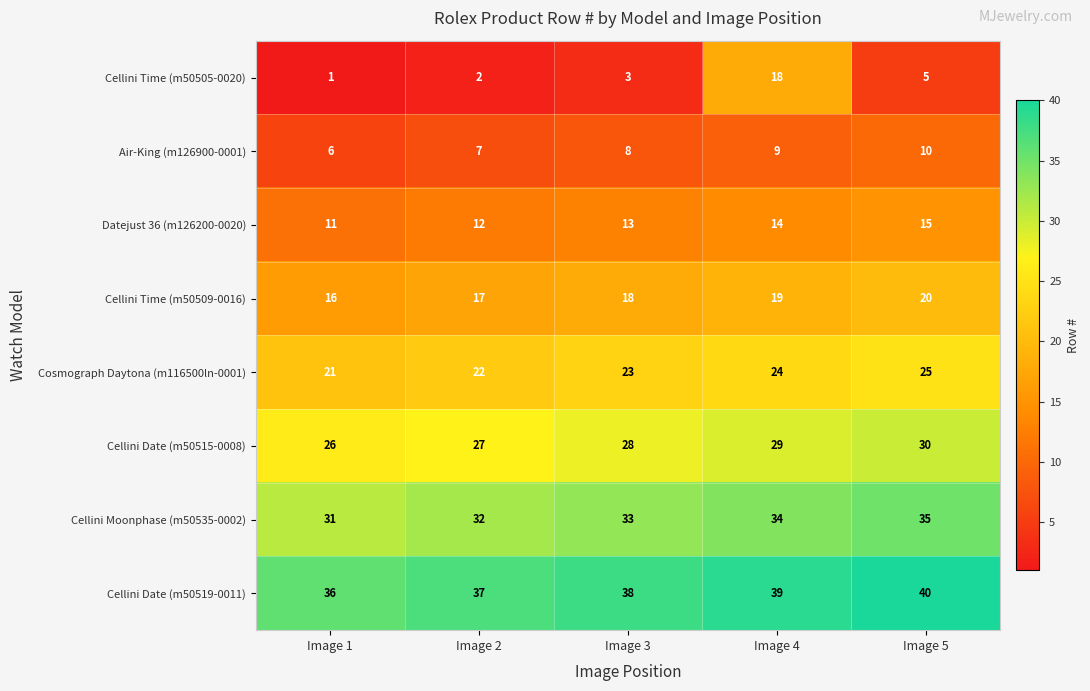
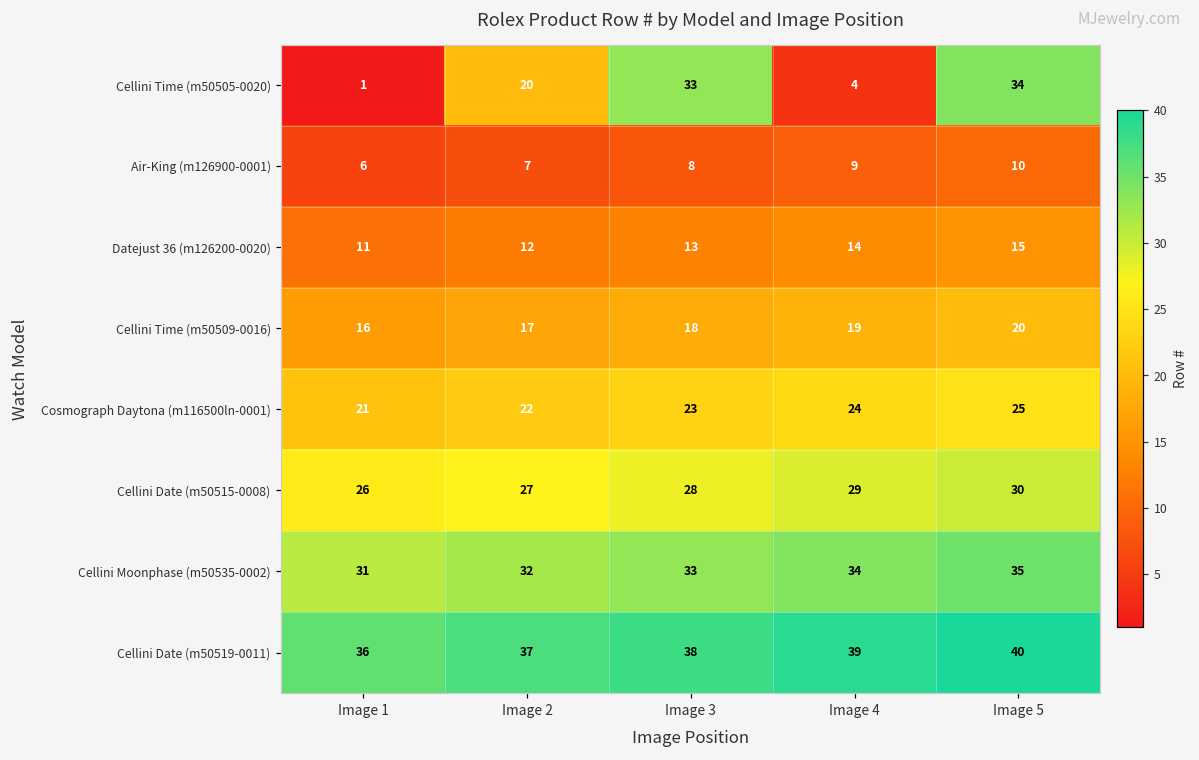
Cellini Time (m50505-0020), Image 2: 2 -> 20
Cellini Time (m50505-0020), Image 3: 3 -> 33
Cellini Time (m50505-0020), Image 4: 18 -> 4
Cellini Time (m50505-0020), Image 5: 5 -> 34
